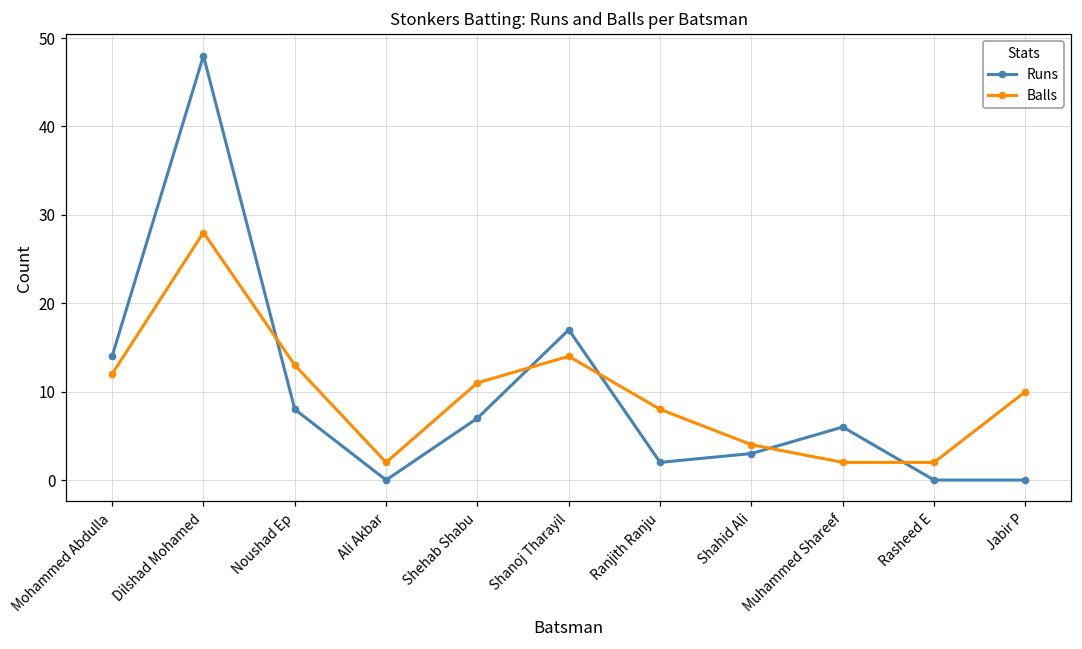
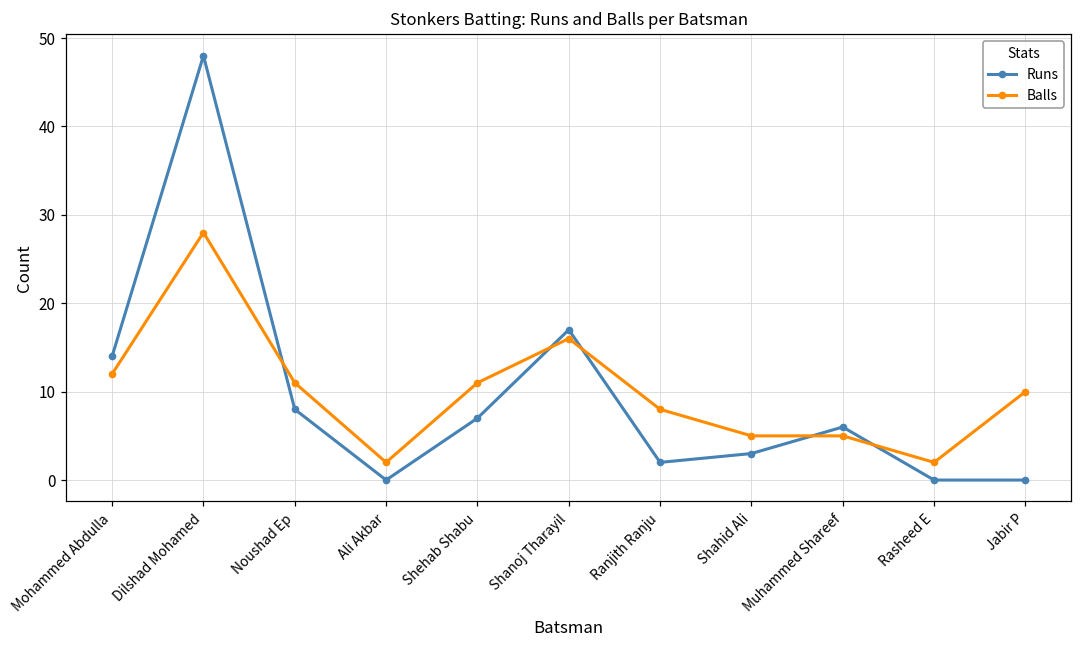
Balls, Noushad Ep: 13 -> 11
Balls, Shanoj Tharayil: 14 -> 16
Balls, Shahid Ali: 4 -> 5
Balls, Muhammed Shareef: 2 -> 5
